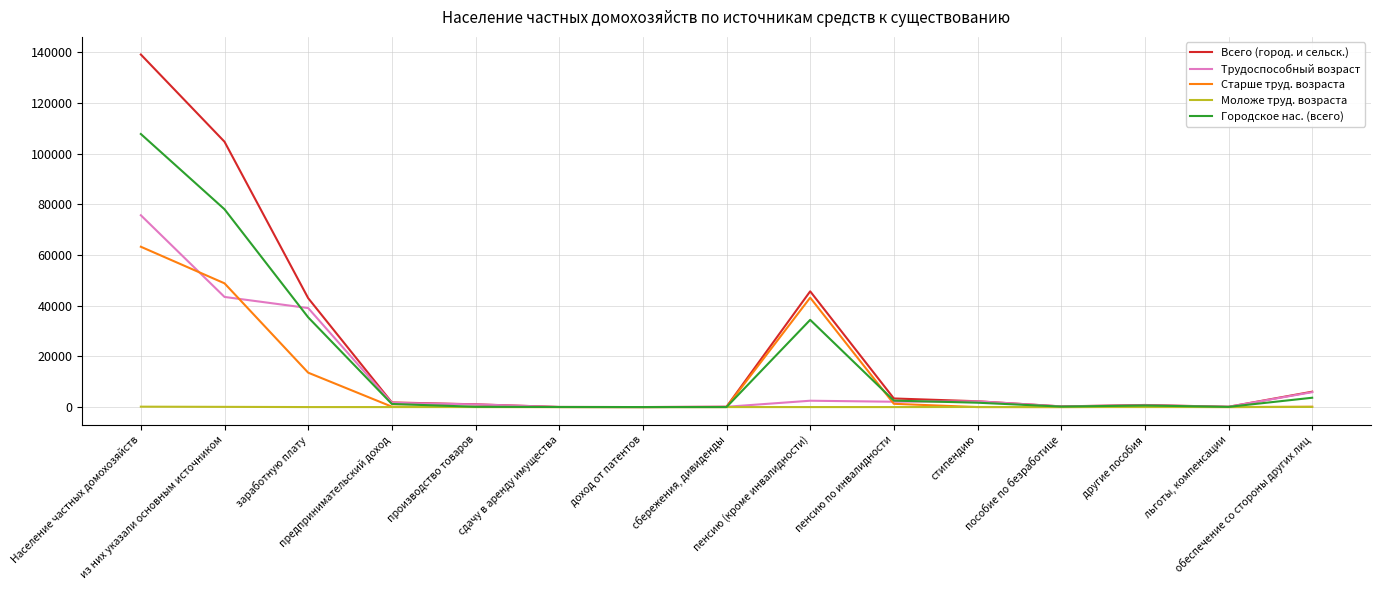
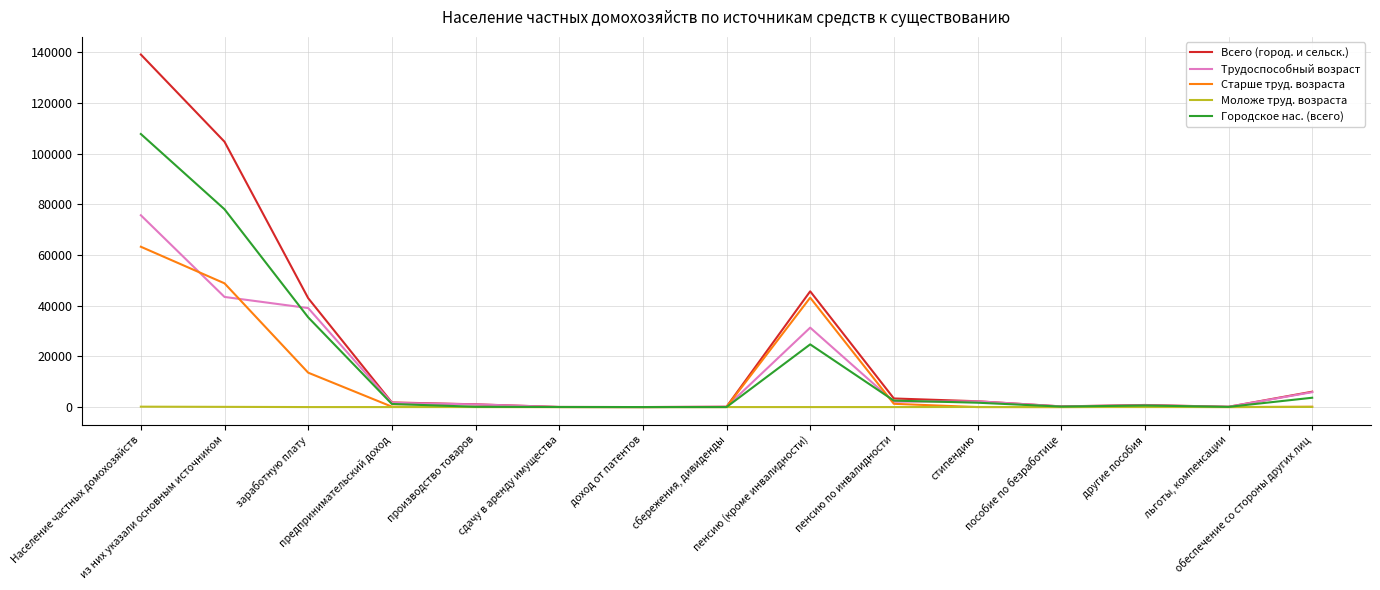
Трудоспособный возраст, пенсию (кроме инвалидности): 3000 -> 31000
Городское нас. (всего), пенсию (кроме инвалидности): 34000 -> 25000
